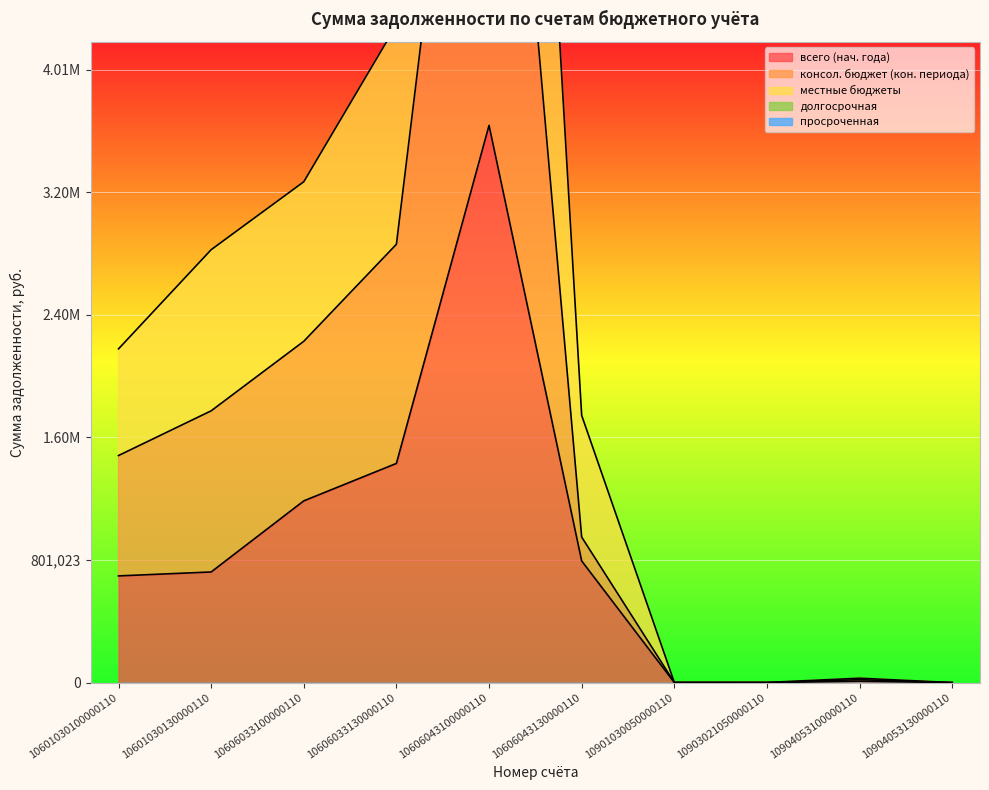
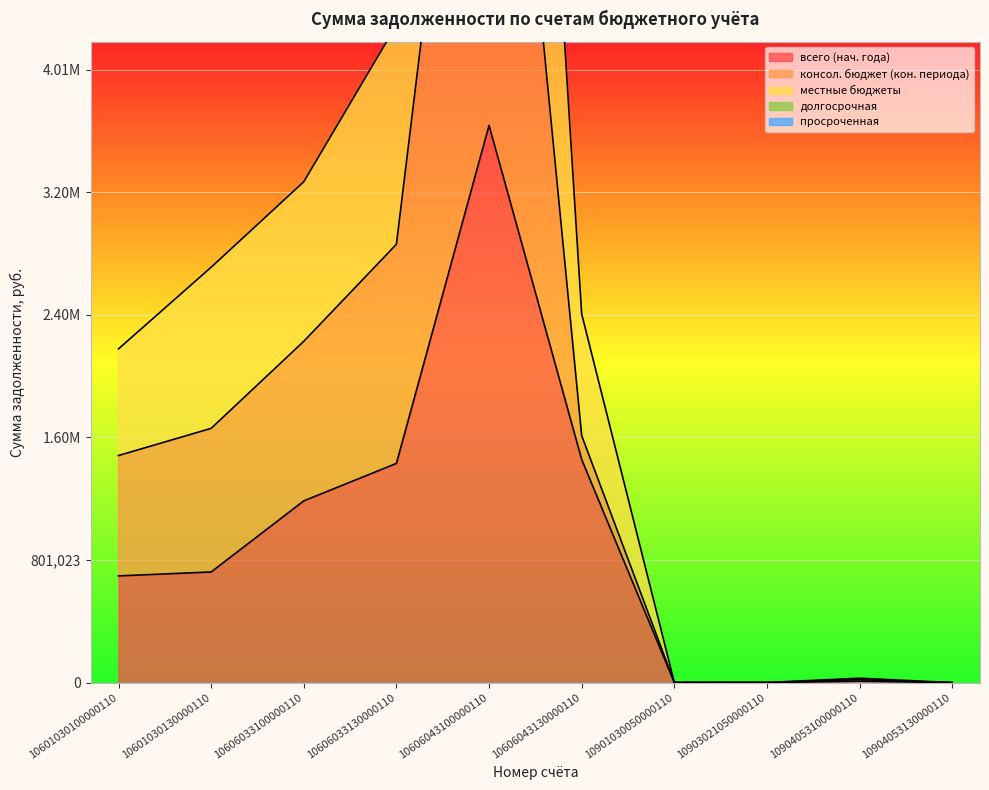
консол. бюджет (кон. периода), 10601030130000110: 1,050,000 -> 940,000
всего (нач. года), 10606043130000110: 790,000 -> 1,460,000
